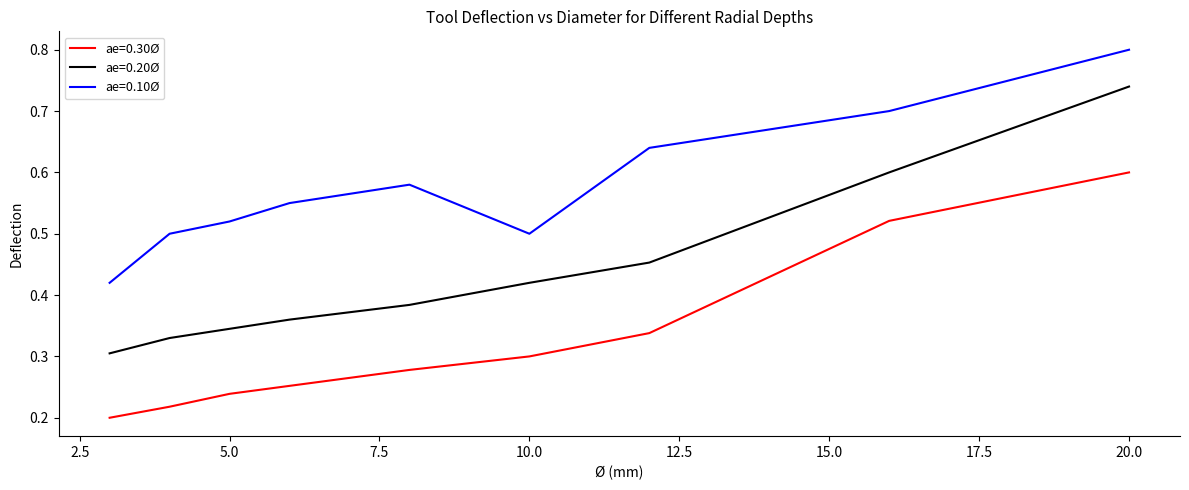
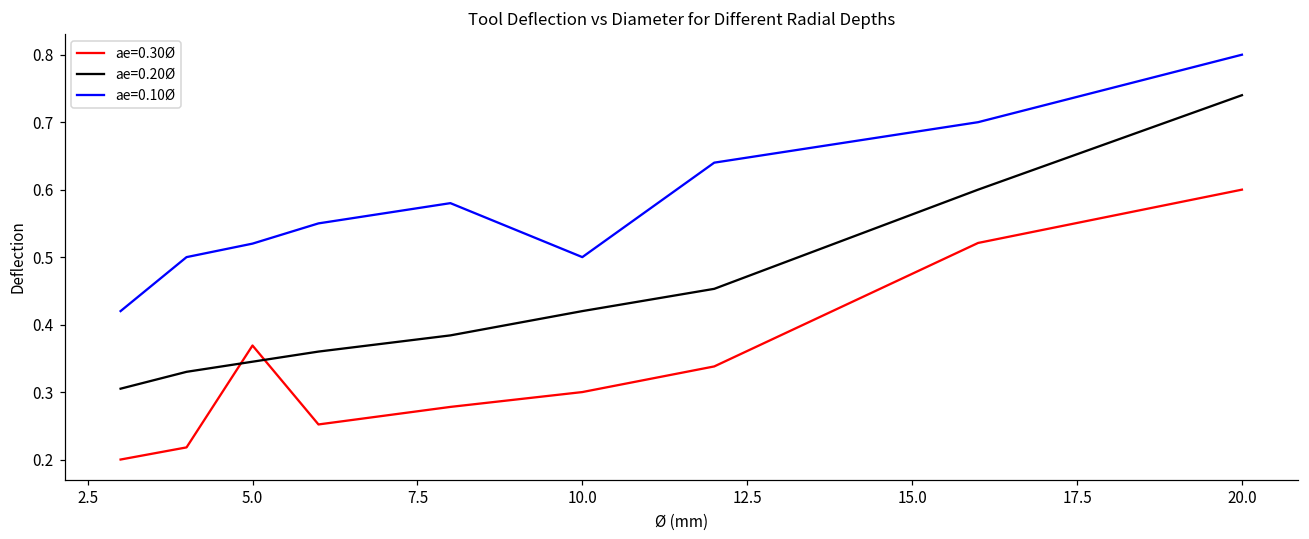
ae=0.30Ø, 5.0: 0.24 -> 0.37
